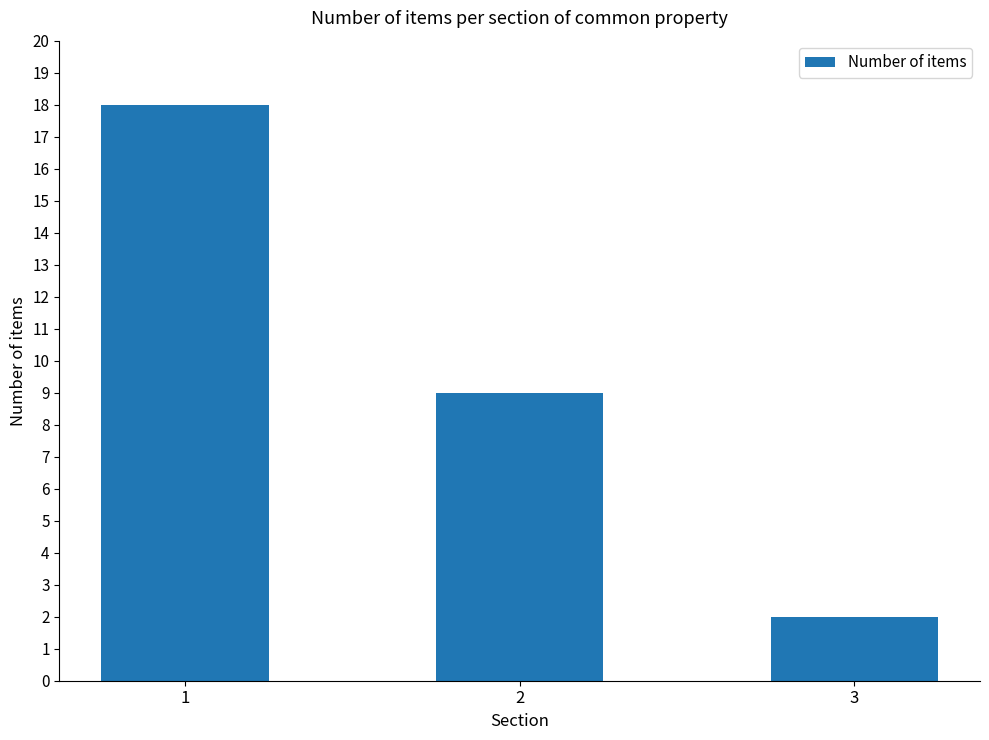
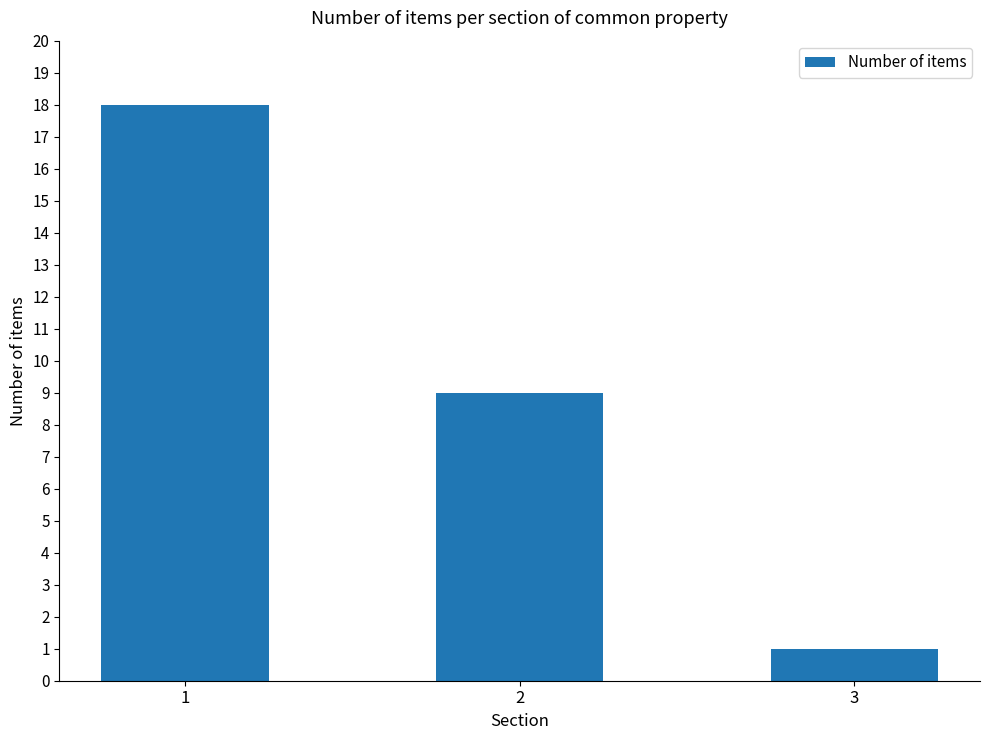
3: 2 -> 1
